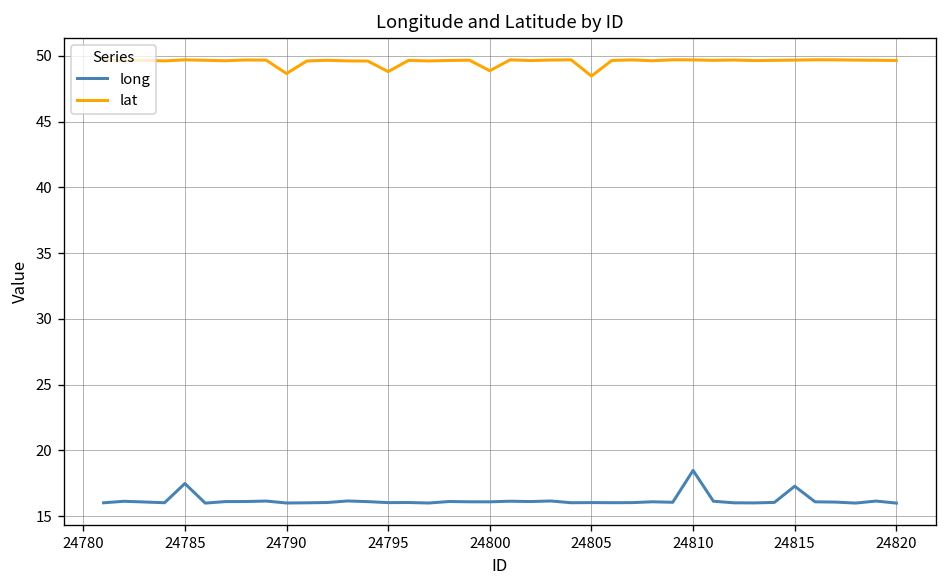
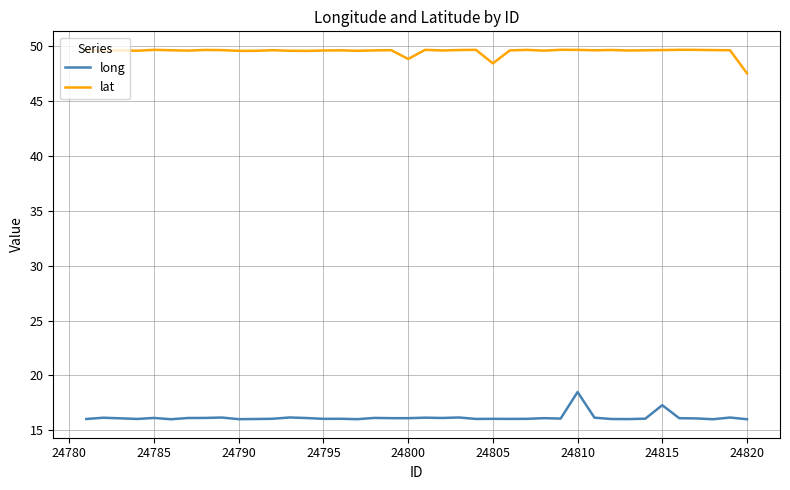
long, 24785: 17.5 -> 16.1
lat, 24790: 48.7 -> 49.6
lat, 24795: 48.8 -> 49.6
lat, 24820: 49.6 -> 47.6
